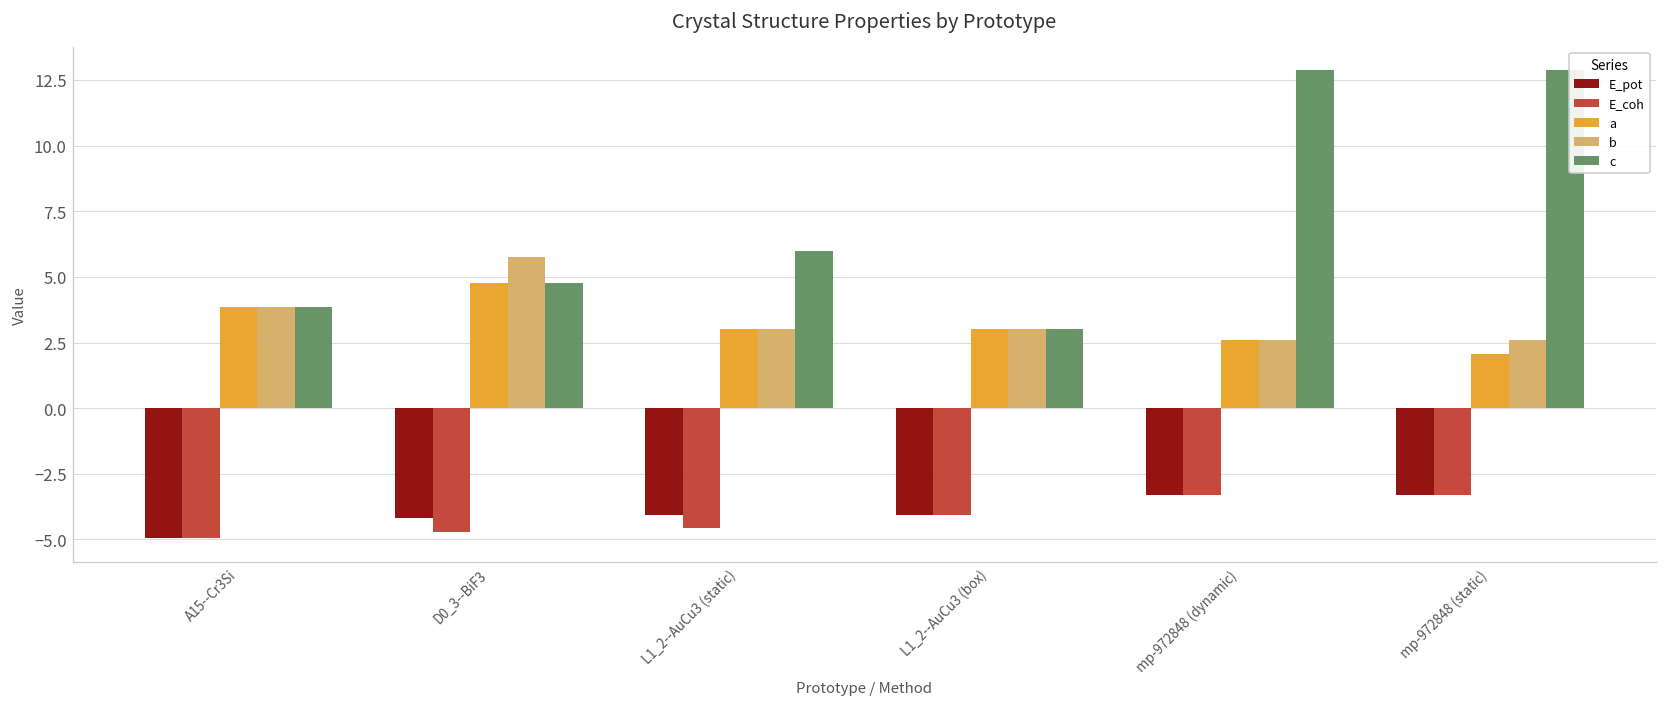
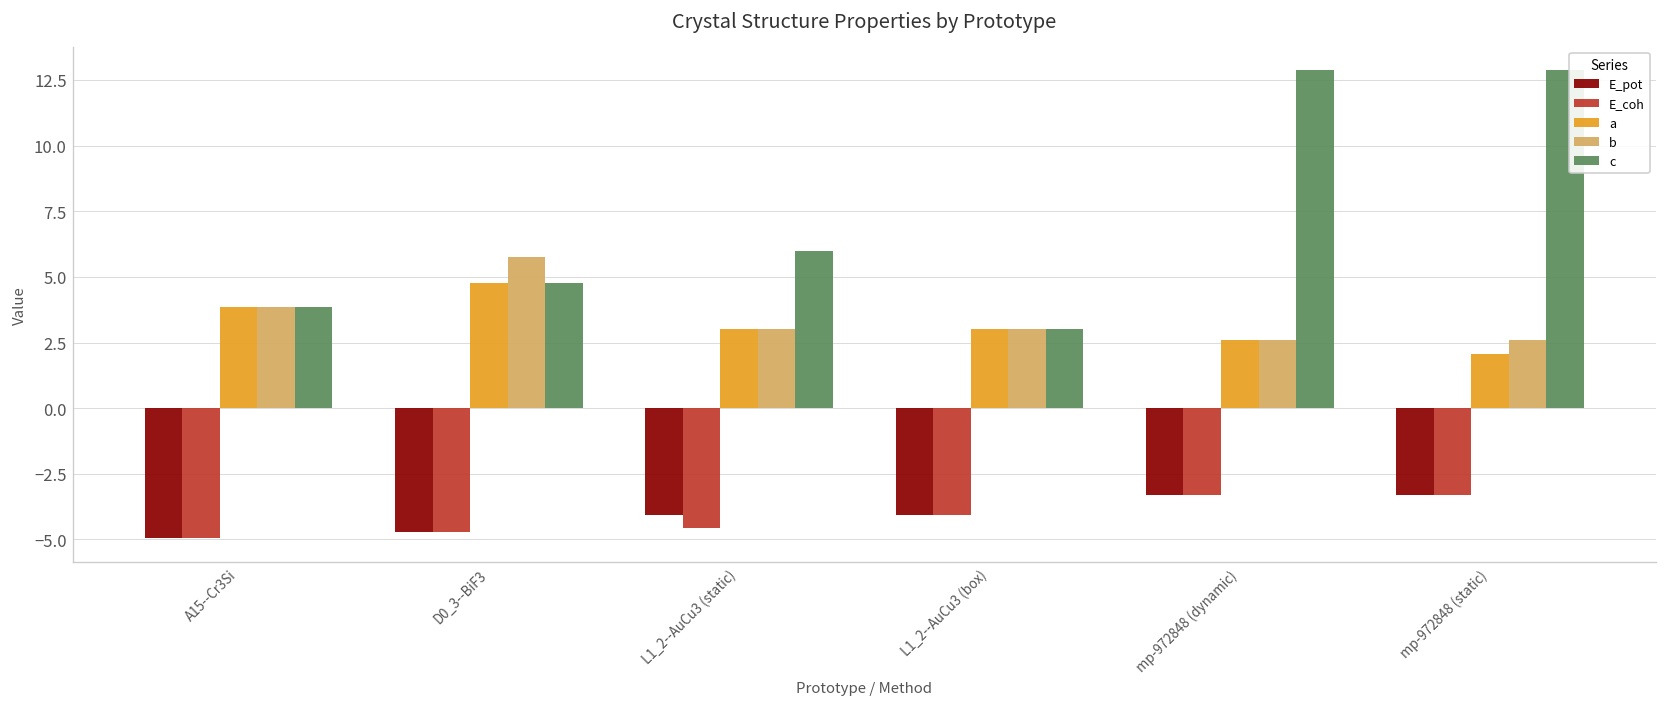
E_pot, D0_3--BiF3: -4.2 -> -4.7
